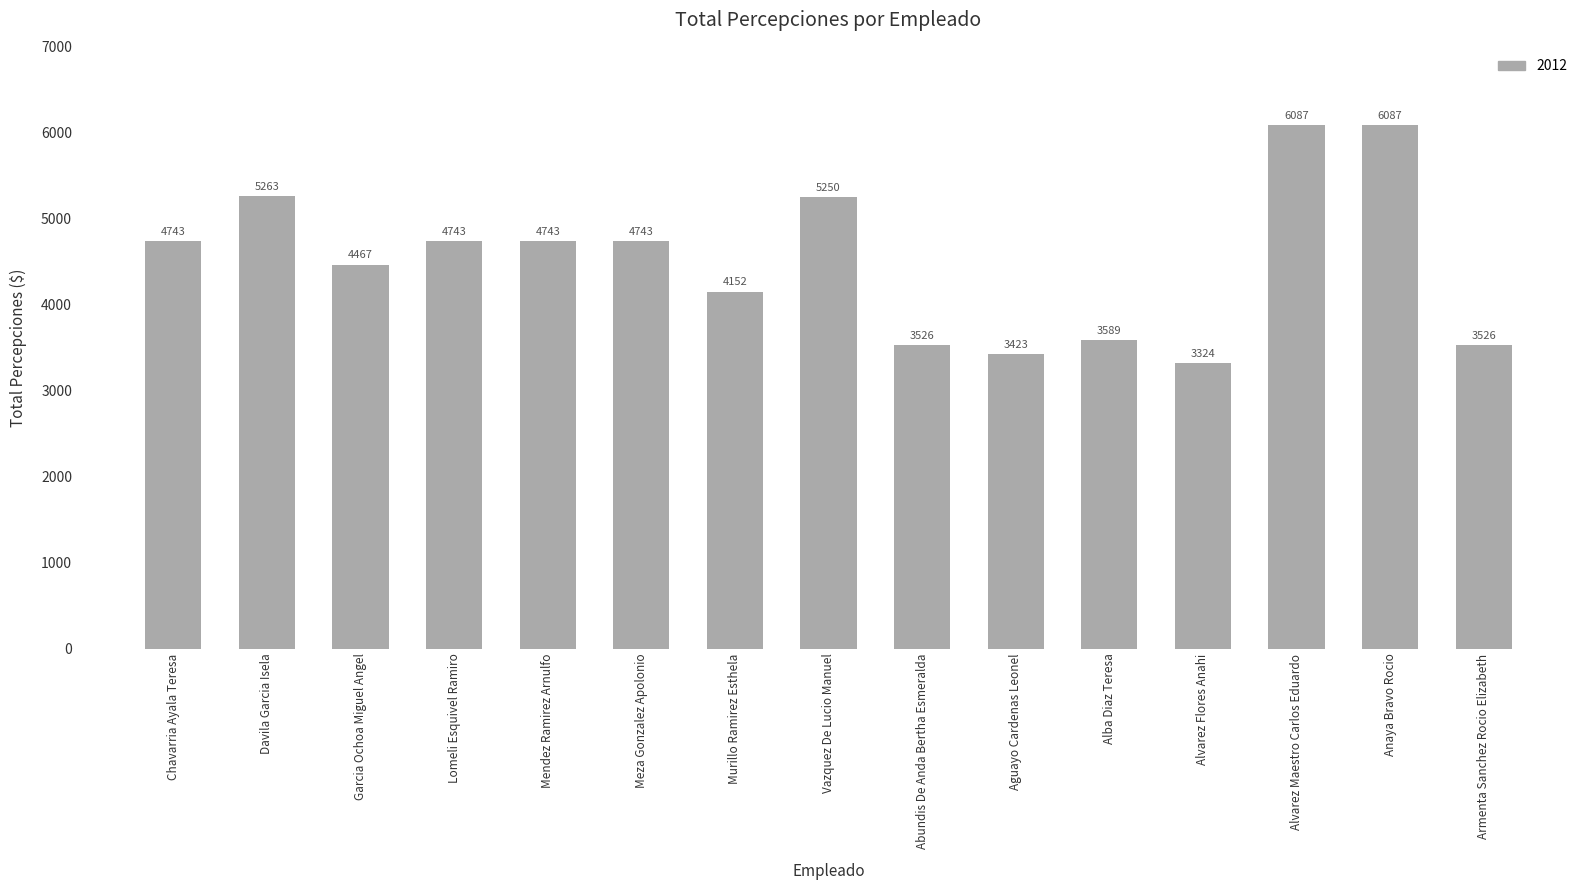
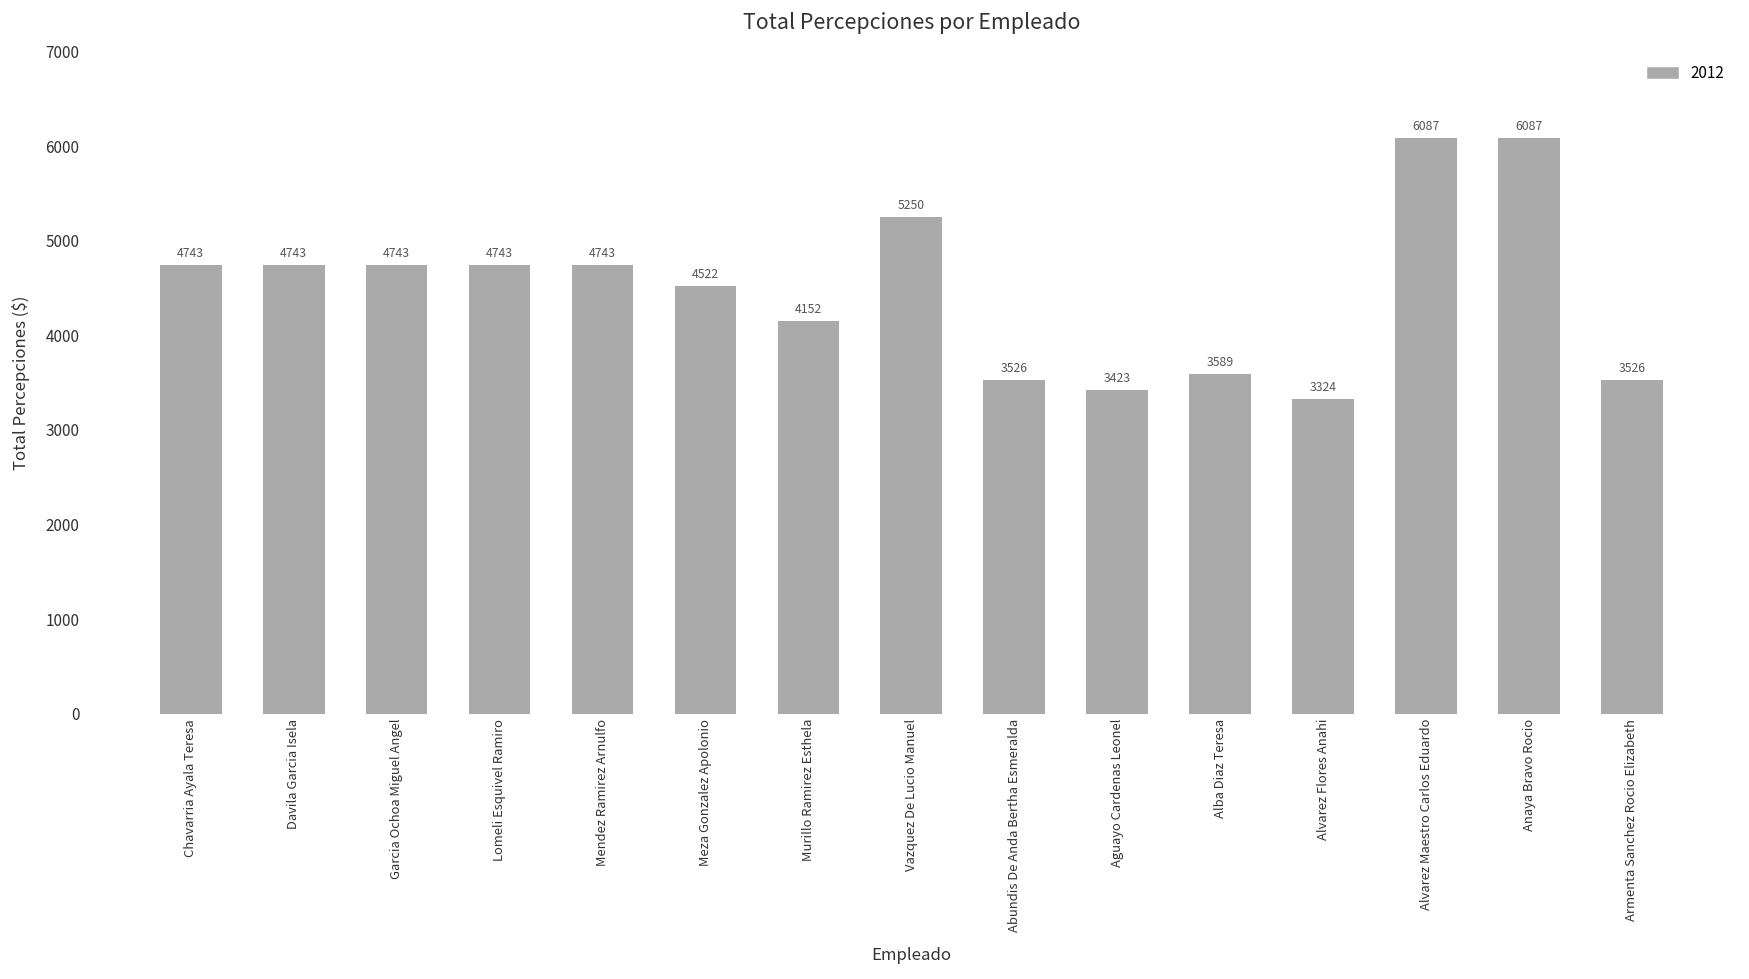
Davila Garcia Isela: 5263 -> 4743
Garcia Ochoa Miguel Angel: 4467 -> 4743
Meza Gonzalez Apolonio: 4743 -> 4522
